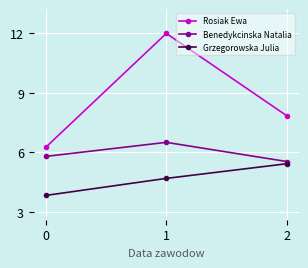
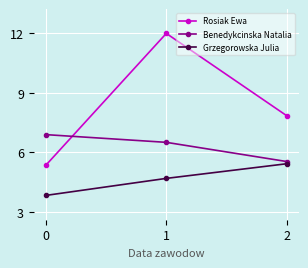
Rosiak Ewa, 0: 6.3 -> 5.3
Benedykcinska Natalia, 0: 5.8 -> 6.9
